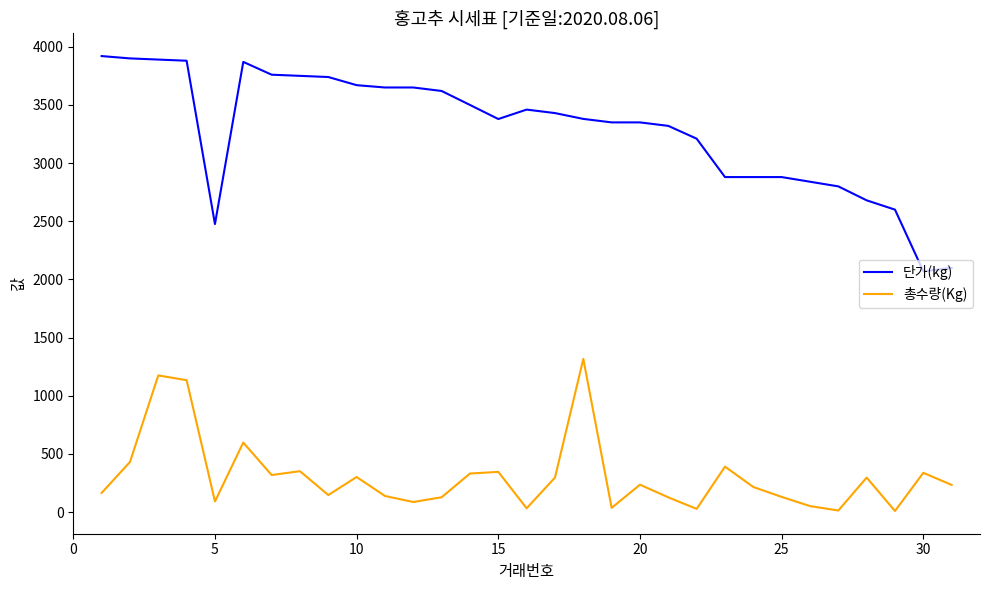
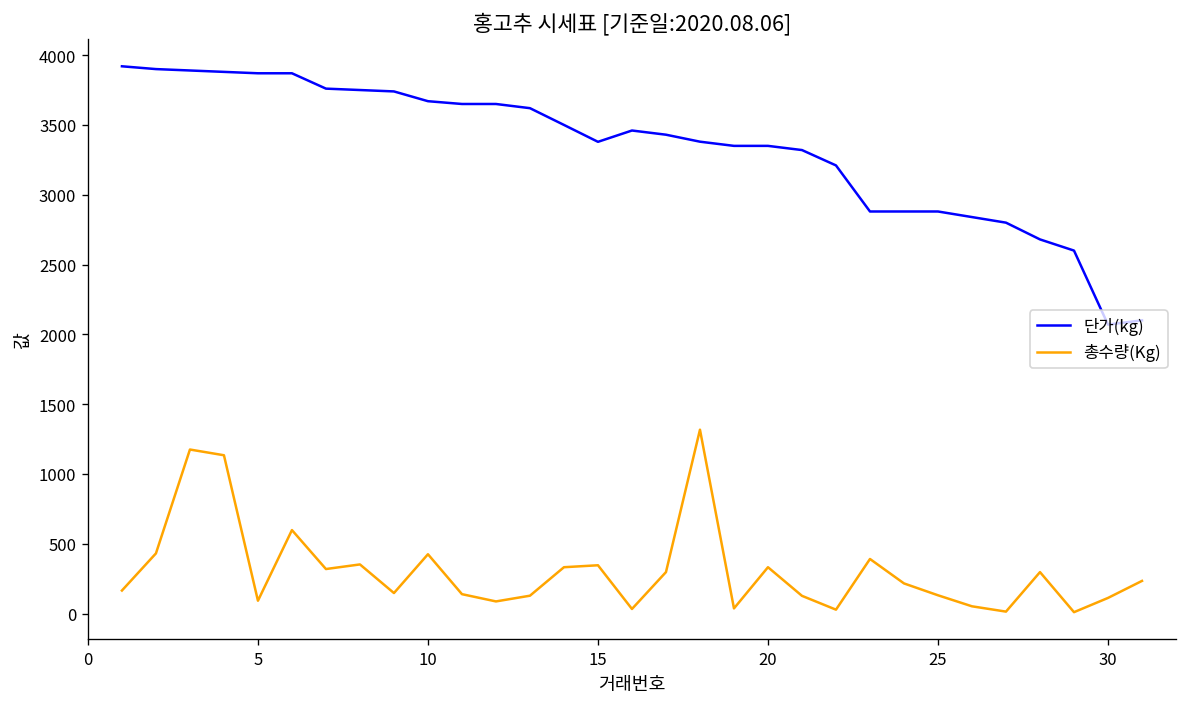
단가(kg), 5: 2480 -> 3870
총수량(Kg), 10: 300 -> 430
총수량(Kg), 20: 240 -> 330
총수량(Kg), 30: 340 -> 110
